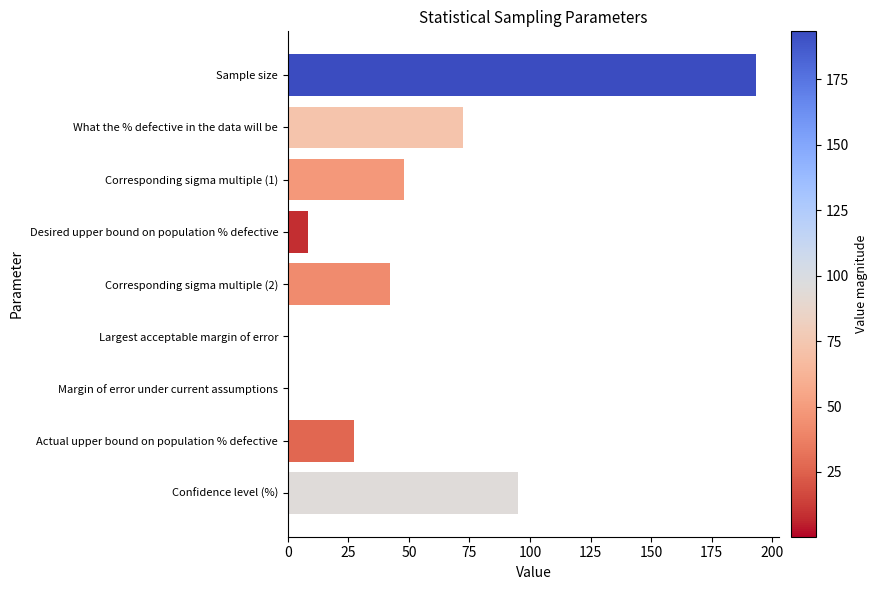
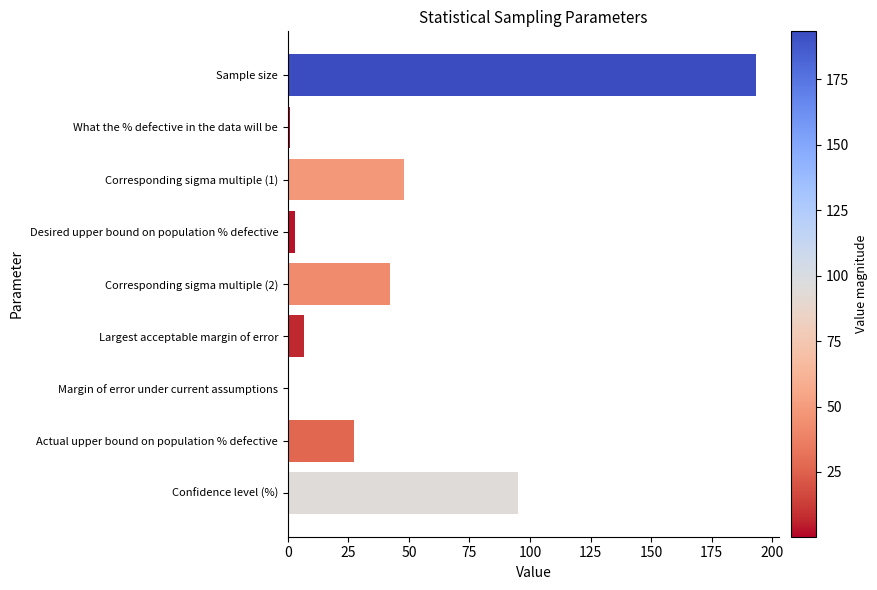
What the % defective in the data will be: 72 -> 1
Desired upper bound on population % defective: 8 -> 3
Largest acceptable margin of error: 0 -> 7
